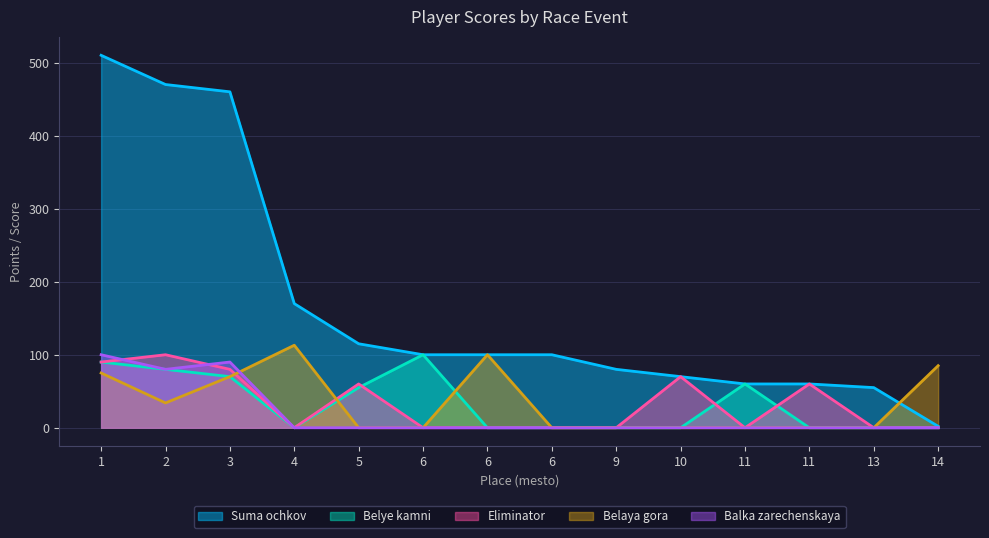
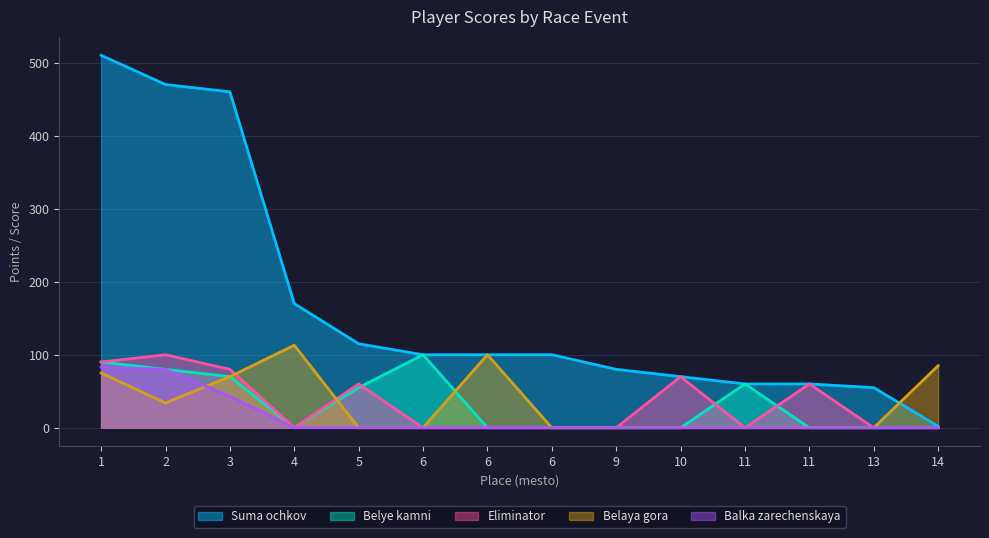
Balka zarechenskaya, 1: 100 -> 80
Balka zarechenskaya, 3: 90 -> 40
